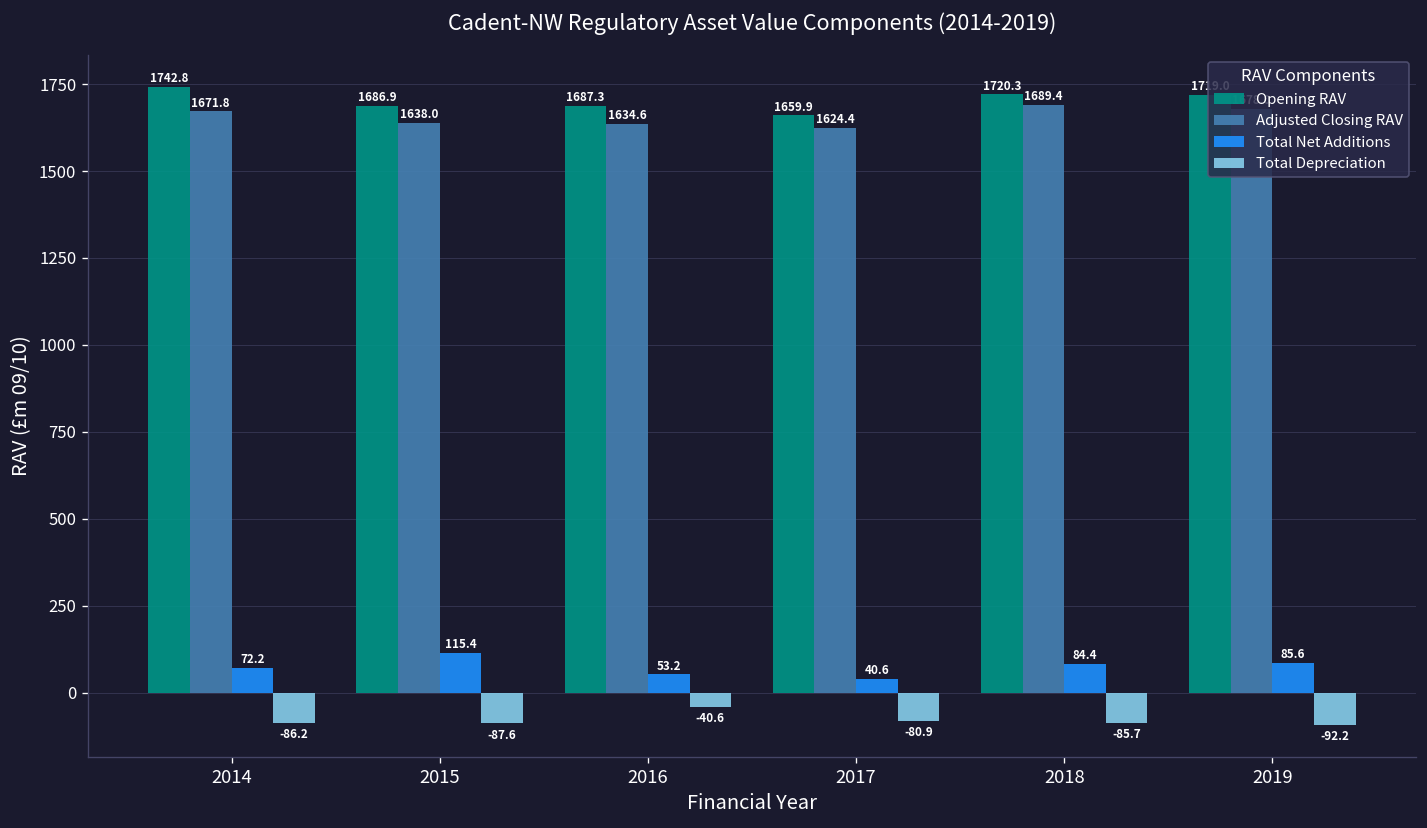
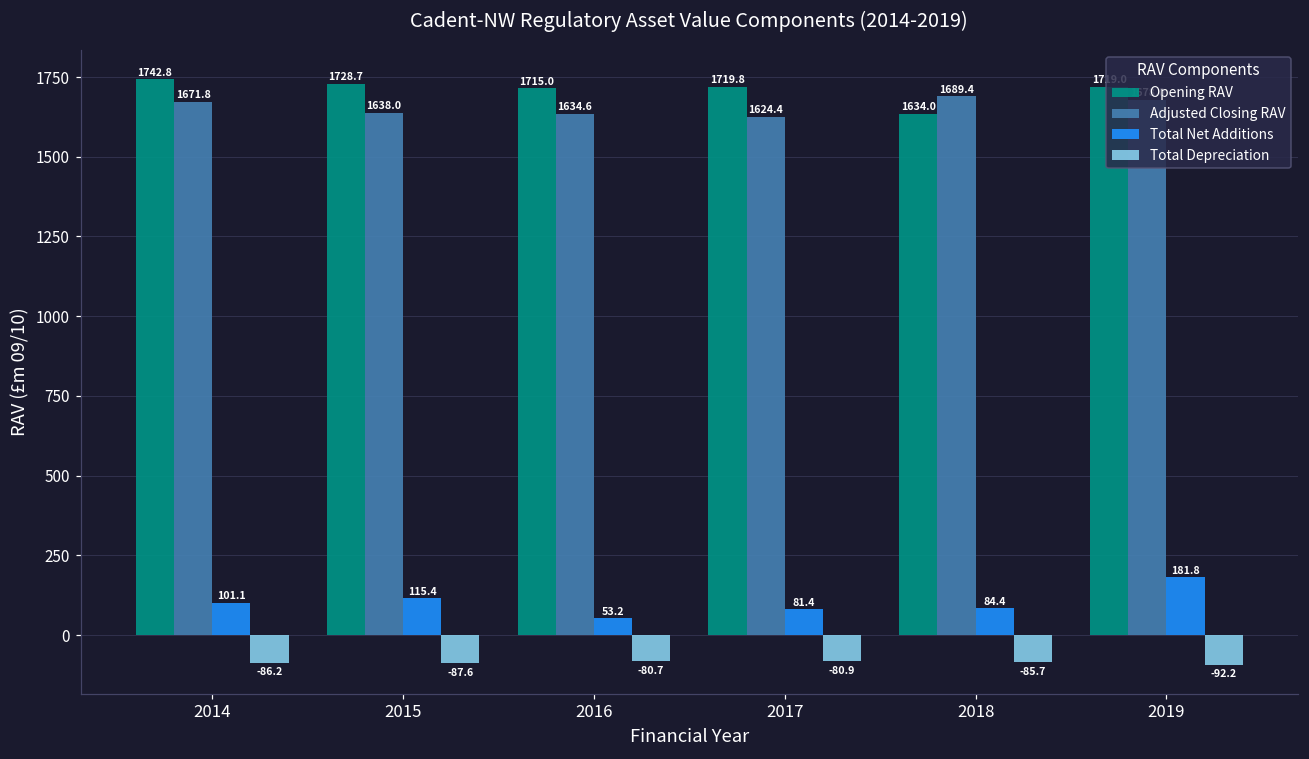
Total Net Additions, 2014: 72.2 -> 101.1
Opening RAV, 2015: 1686.9 -> 1728.7
Opening RAV, 2016: 1687.3 -> 1715.0
Total Depreciation, 2016: -40.6 -> -80.7
Opening RAV, 2017: 1659.9 -> 1719.8
Total Net Additions, 2017: 40.6 -> 81.4
Opening RAV, 2018: 1720.3 -> 1634.0
Total Net Additions, 2019: 85.6 -> 181.8
